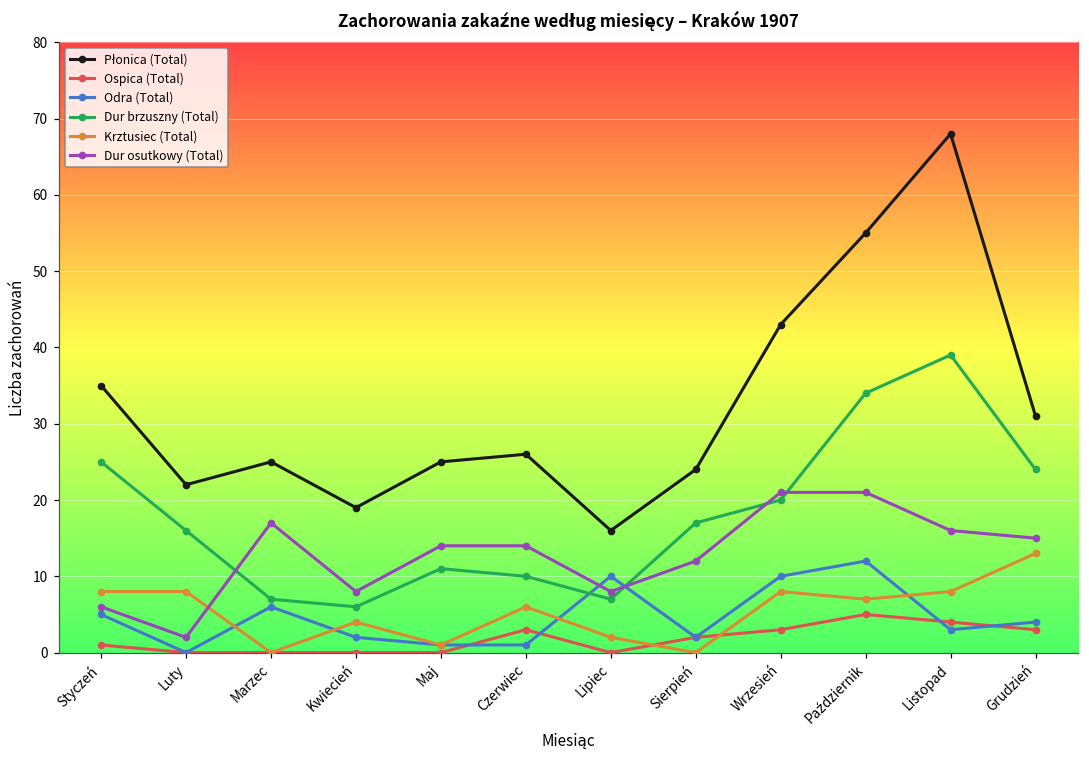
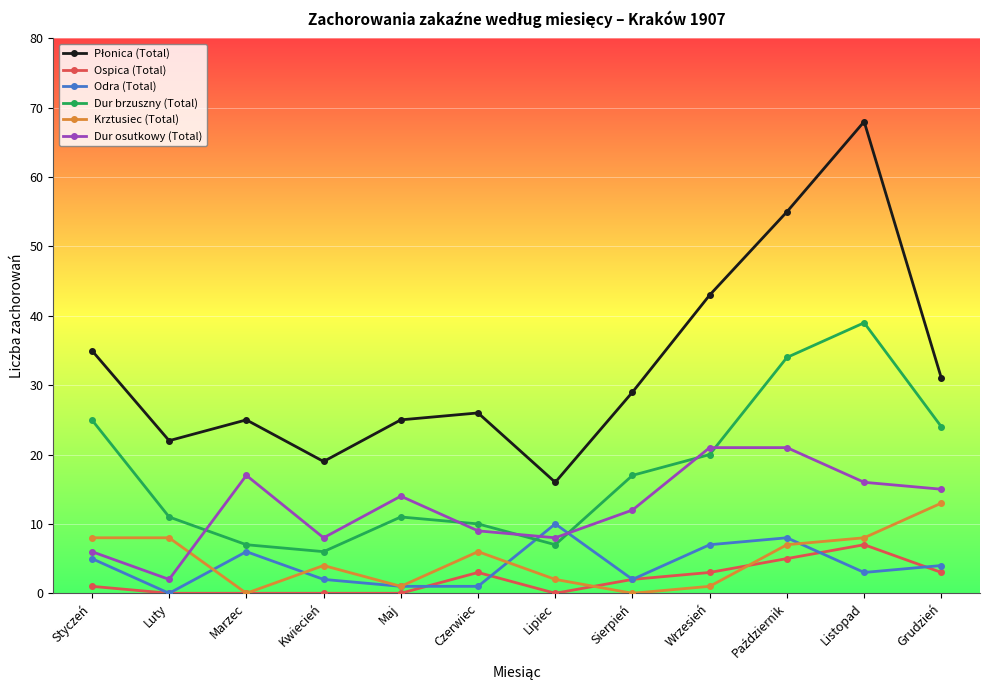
Dur brzuszny (Total), Luty: 16 -> 11
Dur osutkowy (Total), Czerwiec: 14 -> 9
Płonica (Total), Sierpień: 24 -> 29
Odra (Total), Wrzesień: 10 -> 7
Krztusiec (Total), Wrzesień: 8 -> 1
Odra (Total), Październik: 12 -> 8
Ospica (Total), Listopad: 4 -> 7
